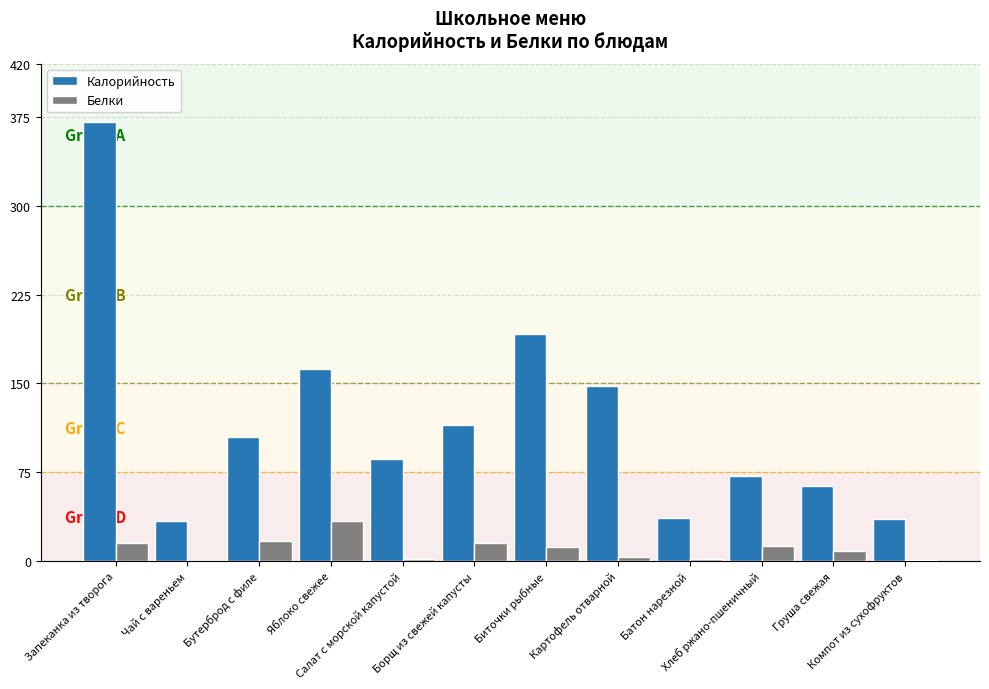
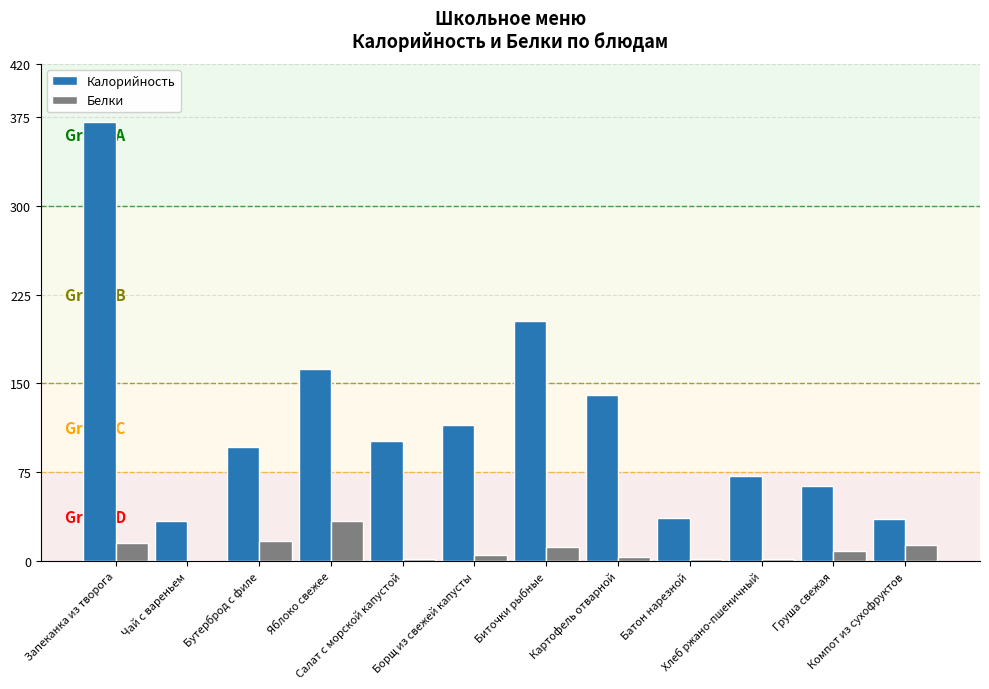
Калорийность, Бутерброд с филе: 105 -> 96
Калорийность, Салат с морской капустой: 86 -> 101
Белки, Борщ из свежей капусты: 15 -> 5
Калорийность, Биточки рыбные: 192 -> 203
Калорийность, Картофель отварной: 148 -> 140
Белки, Хлеб ржано-пшеничный: 12 -> 2
Белки, Компот из сухофруктов: 1 -> 14
